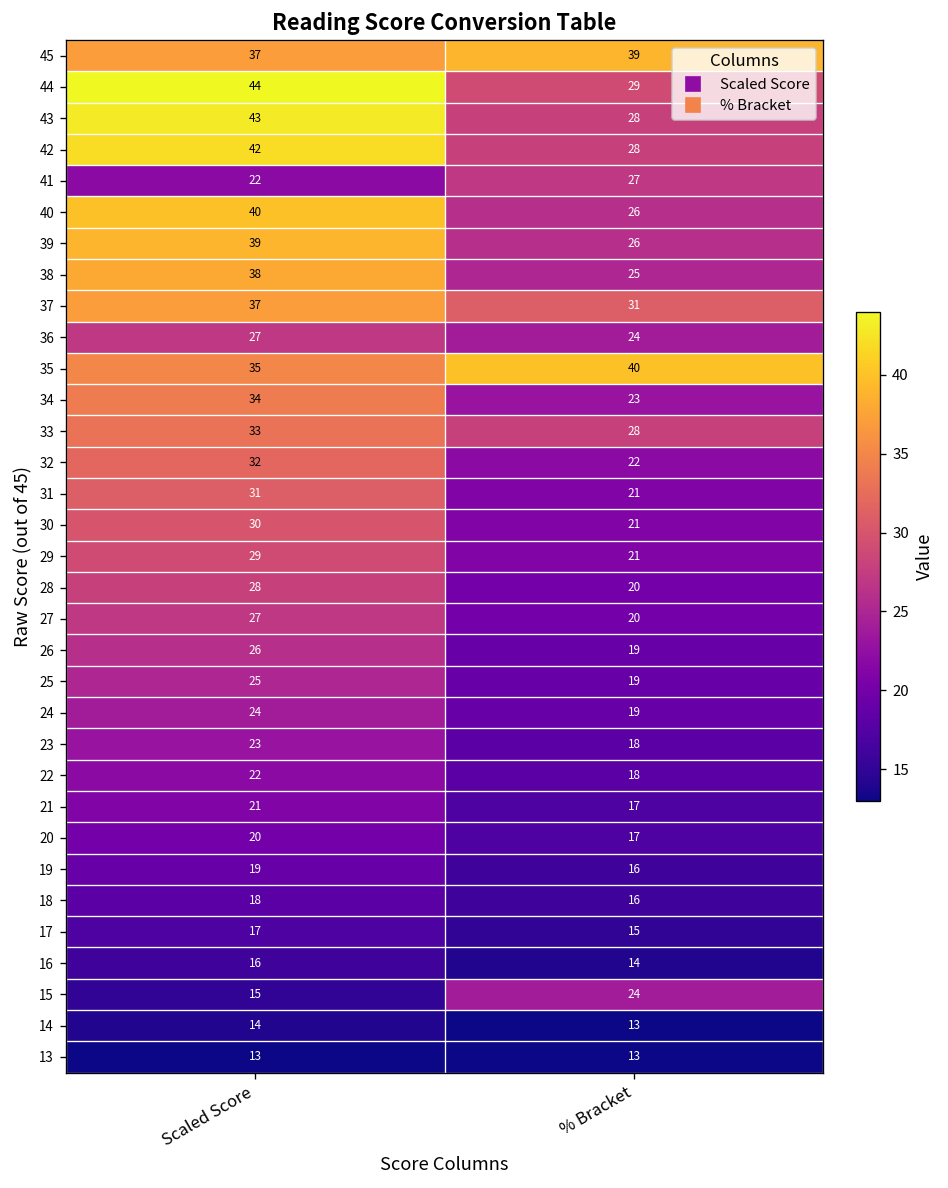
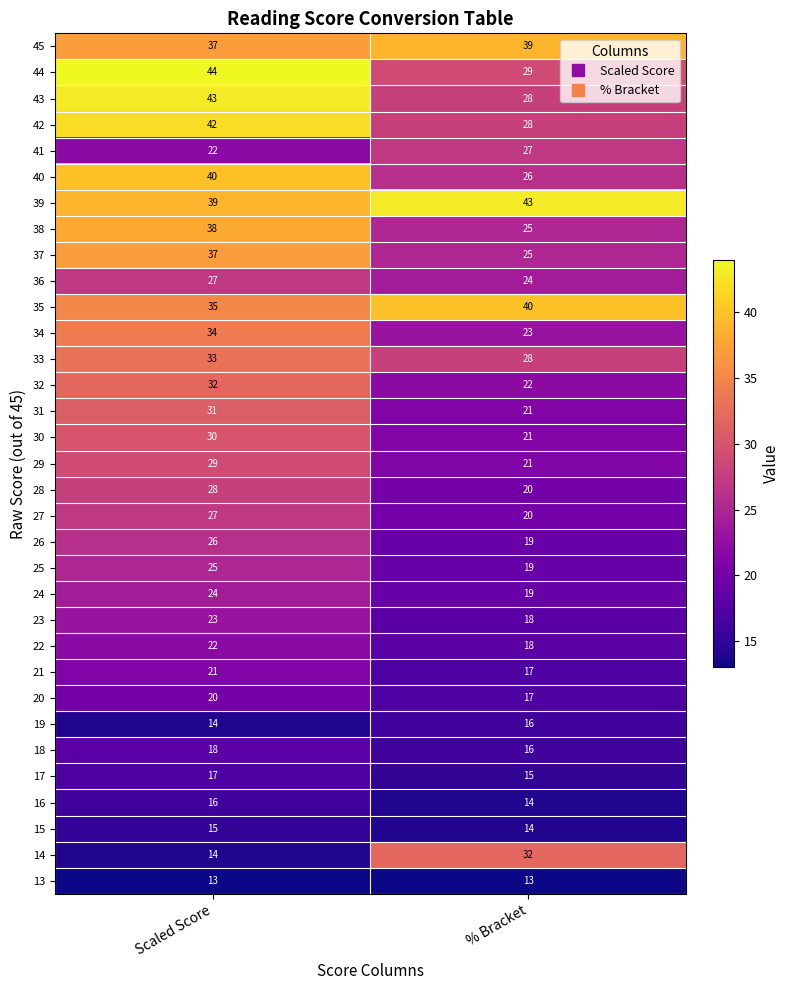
39, % Bracket: 26 -> 43
37, % Bracket: 31 -> 25
19, Scaled Score: 19 -> 14
15, % Bracket: 24 -> 14
14, % Bracket: 13 -> 32
